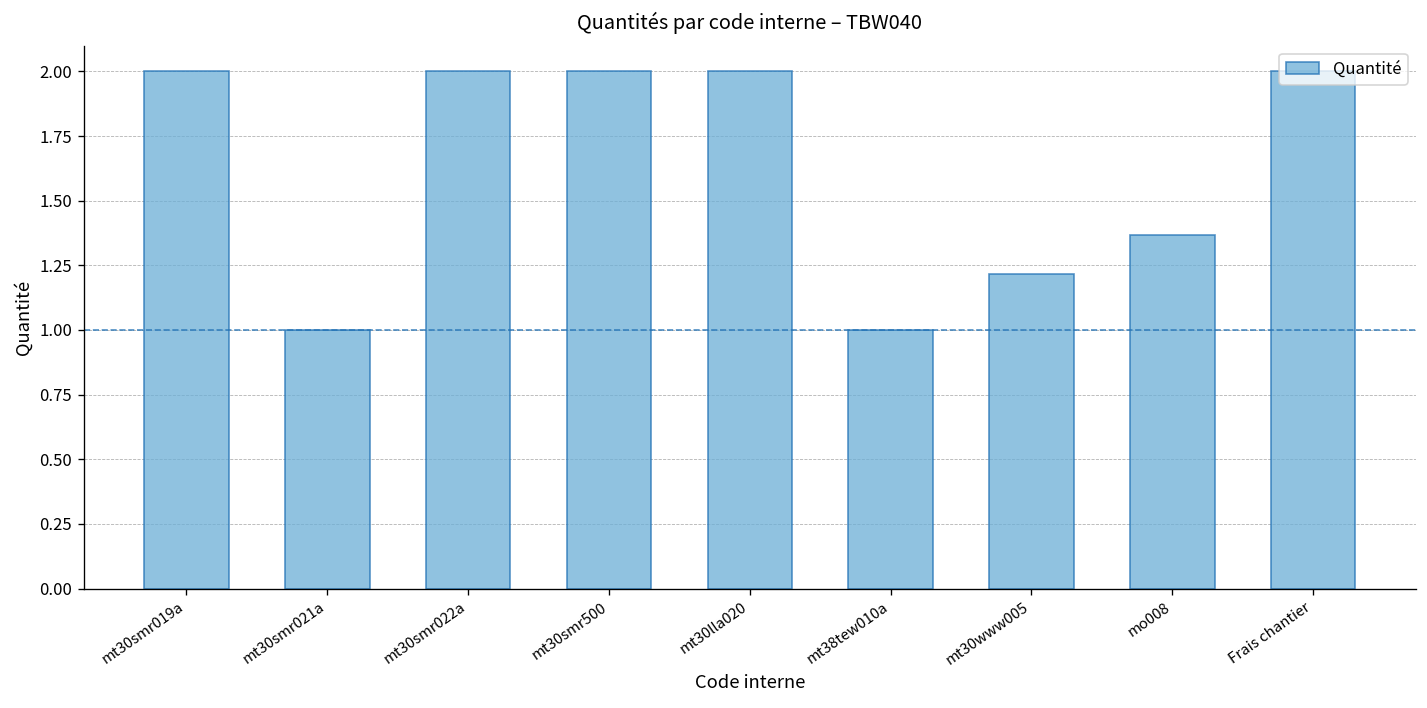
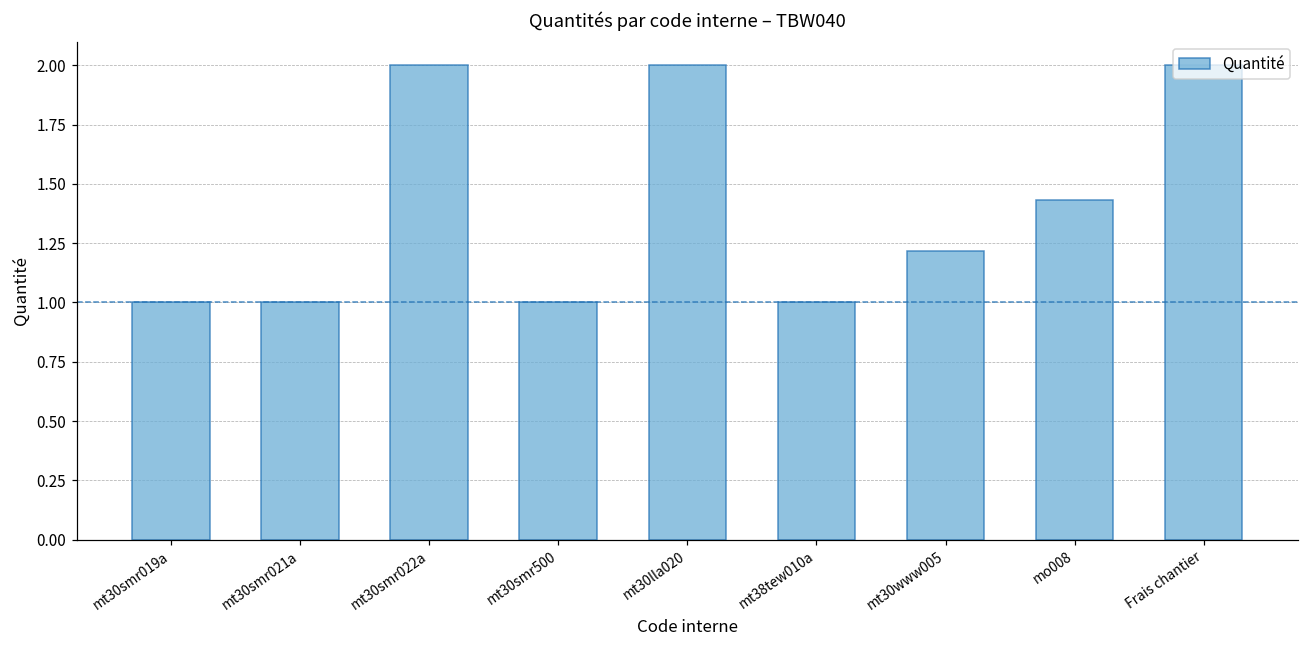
mt30smr019a: 2 -> 1
mt30smr500: 2 -> 1
mo008: 1.37 -> 1.43
